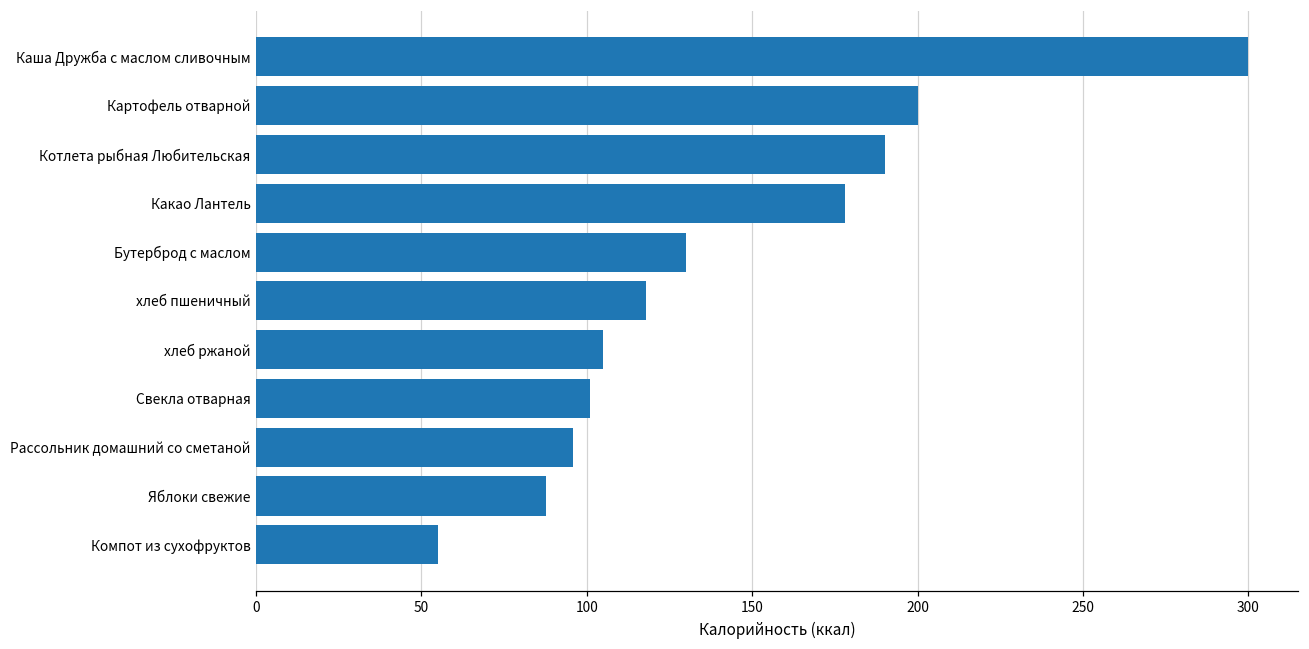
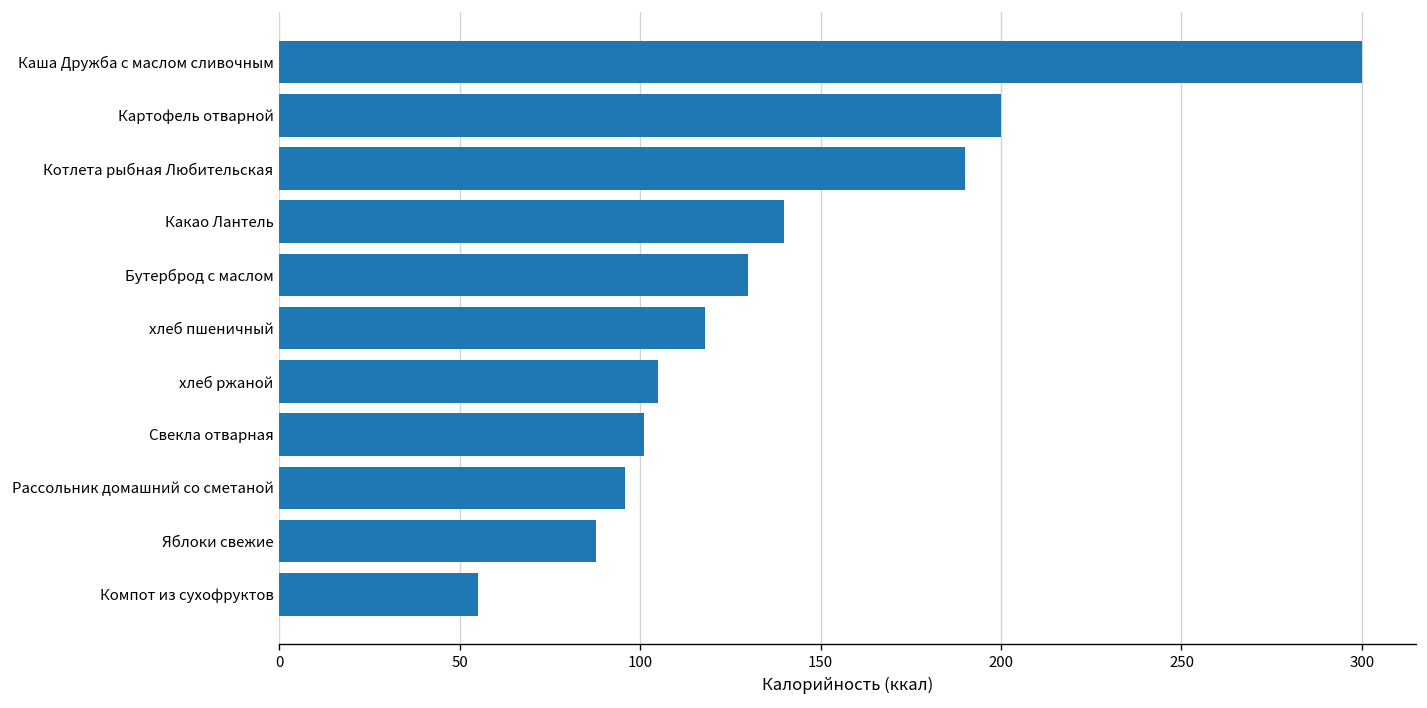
Какао Лантель: 178 -> 140
